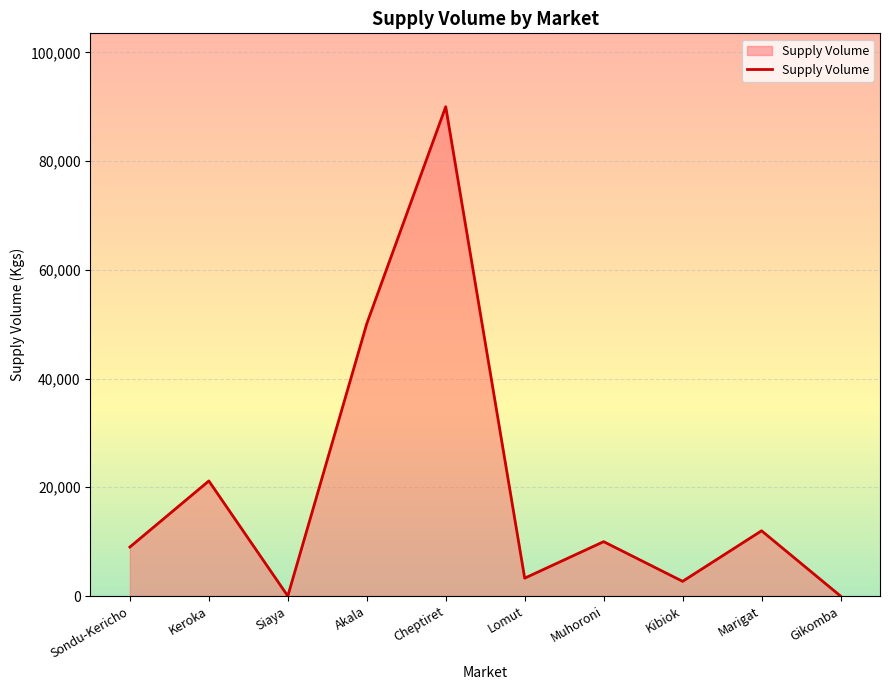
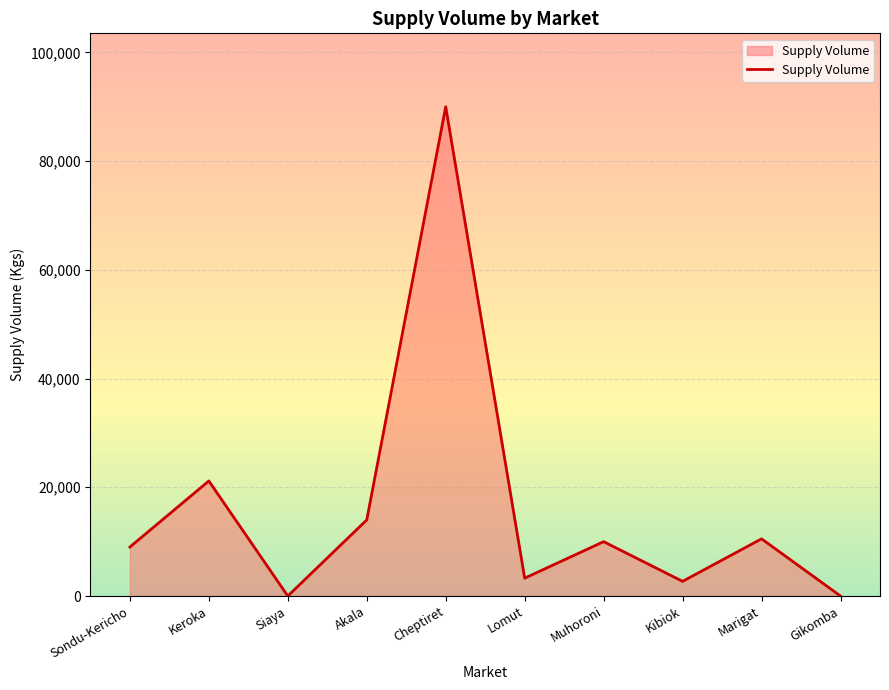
Akala: 50,000 -> 14,000
Marigat: 12,000 -> 11,000
